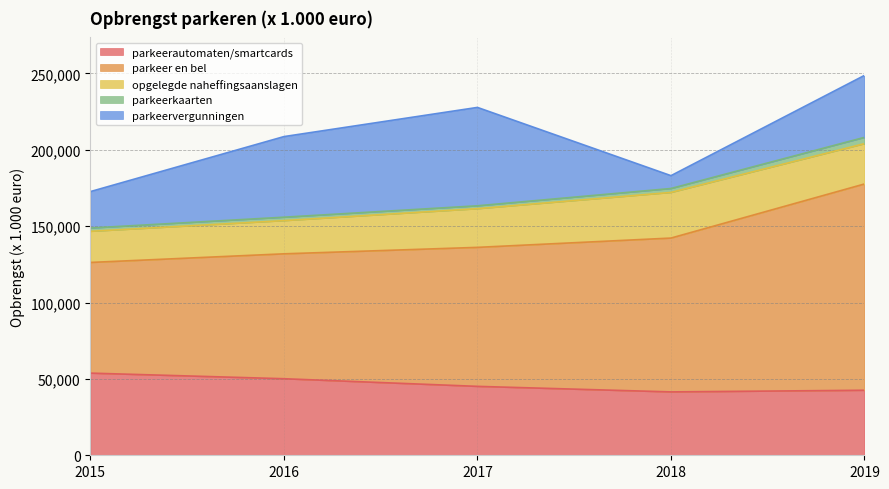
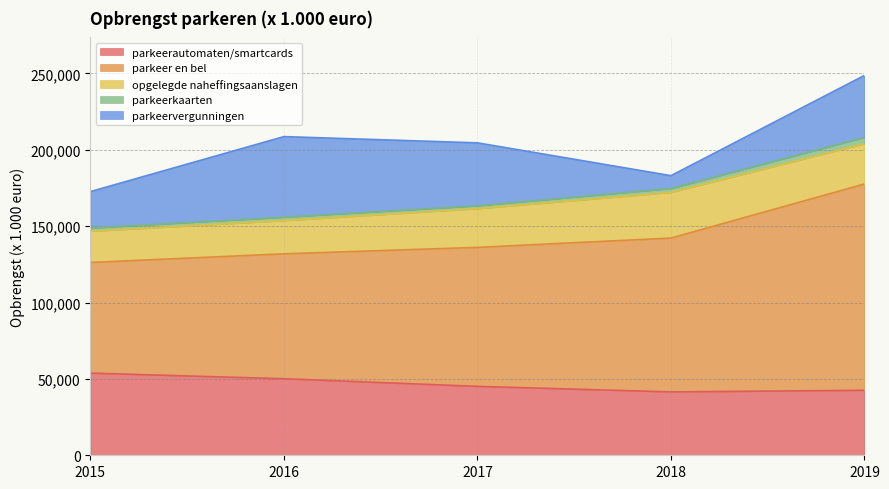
parkeervergunningen, 2017: 64,000 -> 41,000
